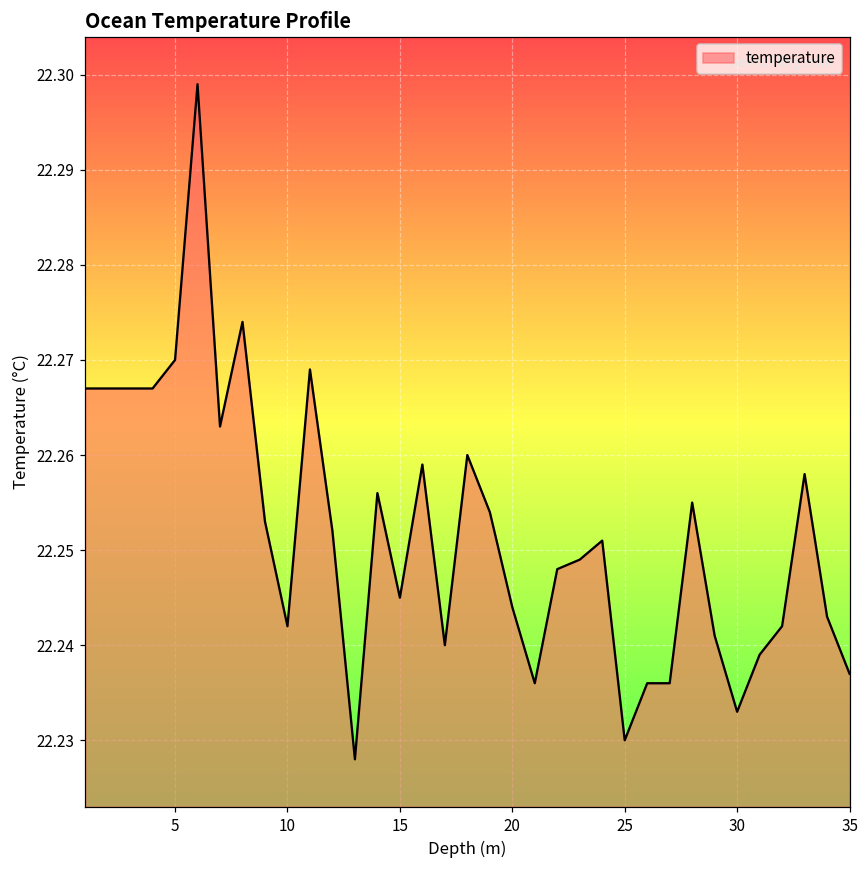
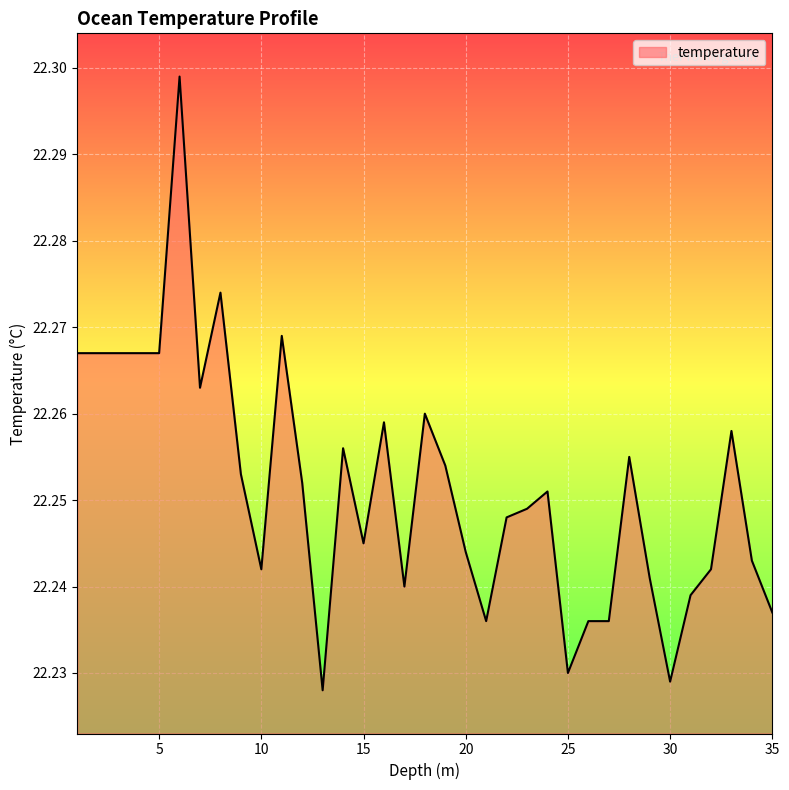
5: 22.270 -> 22.267
30: 22.233 -> 22.229
